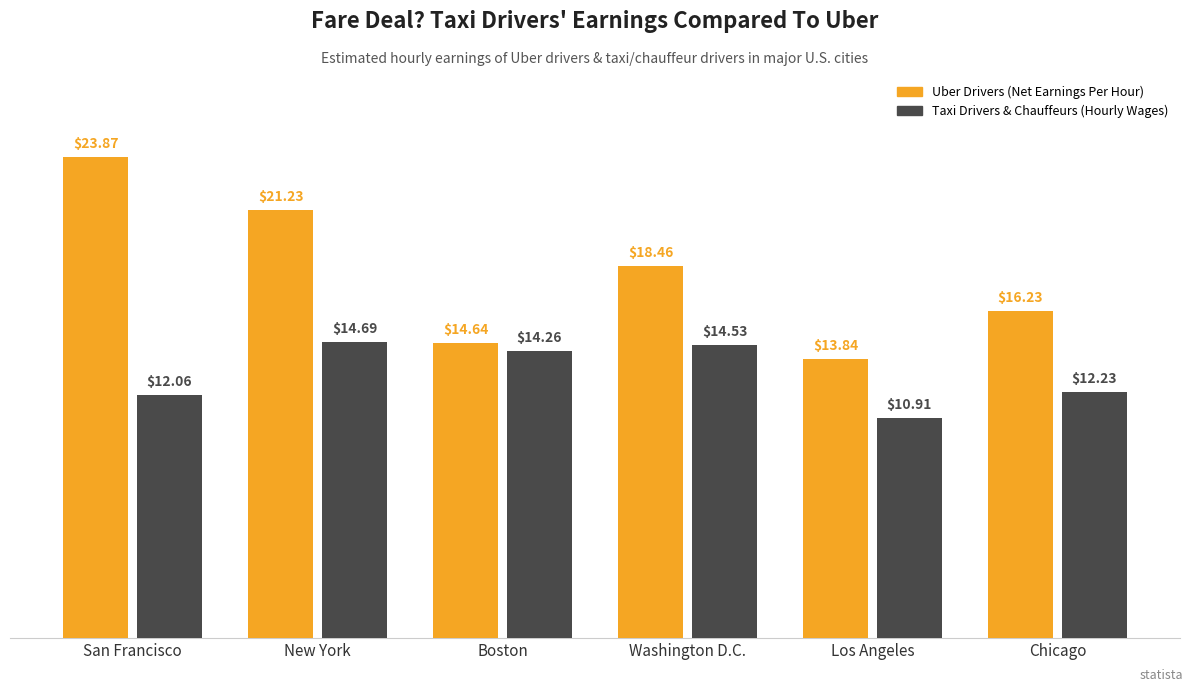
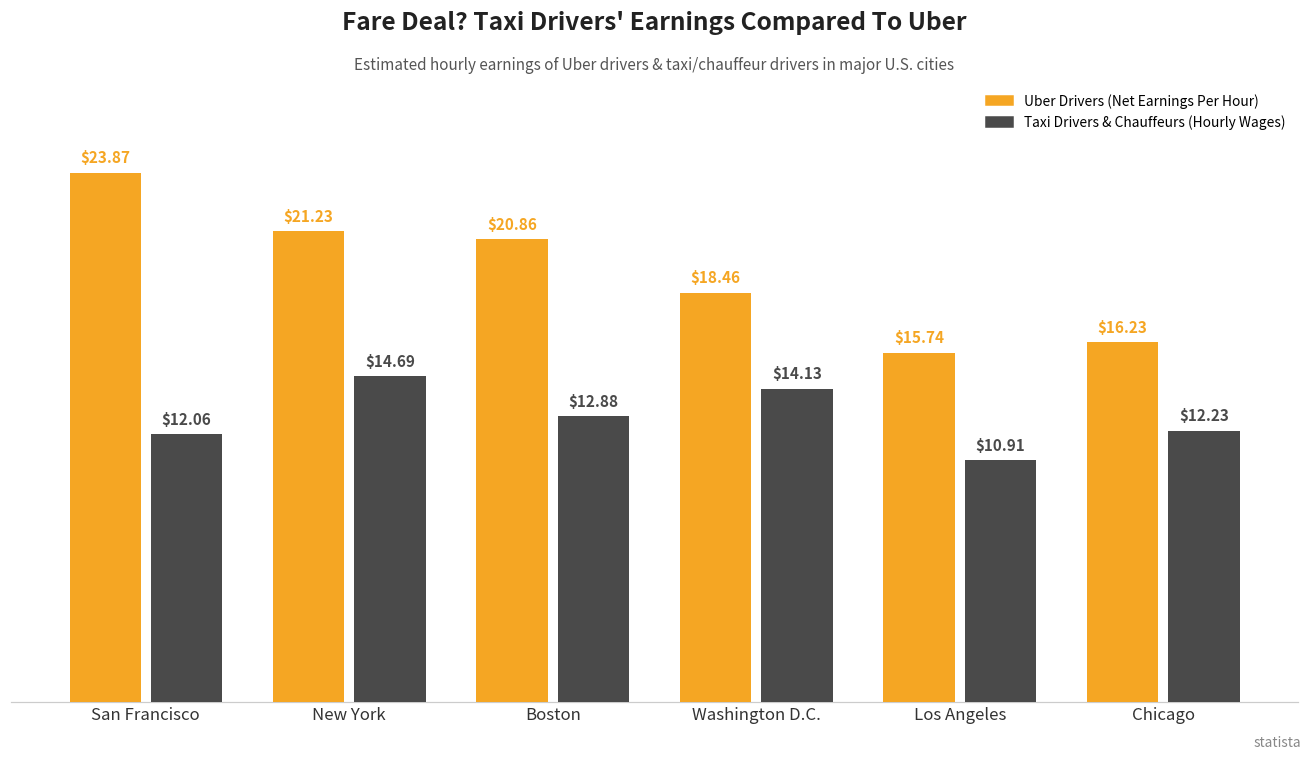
Uber Drivers (Net Earnings Per Hour), Boston: $14.64 -> $20.86
Taxi Drivers & Chauffeurs (Hourly Wages), Boston: $14.26 -> $12.88
Taxi Drivers & Chauffeurs (Hourly Wages), Washington D.C.: $14.53 -> $14.13
Uber Drivers (Net Earnings Per Hour), Los Angeles: $13.84 -> $15.74
